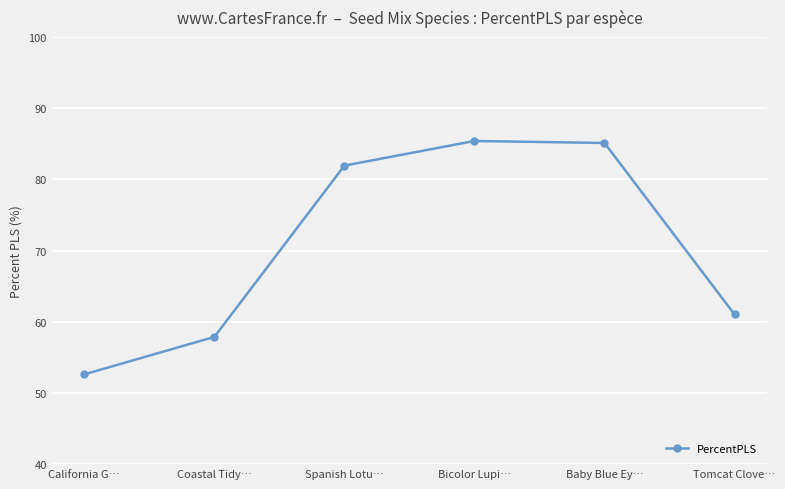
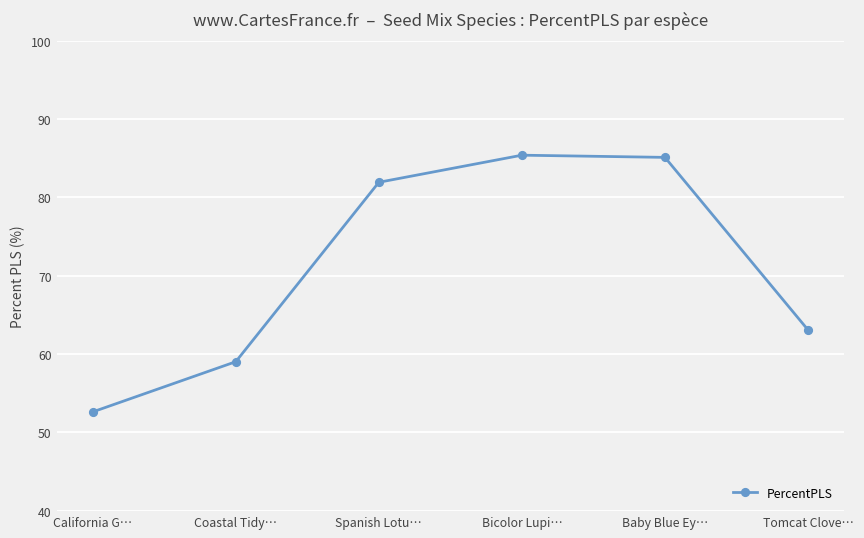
Coastal Tidy…: 58 -> 59
Tomcat Clove…: 61 -> 63
